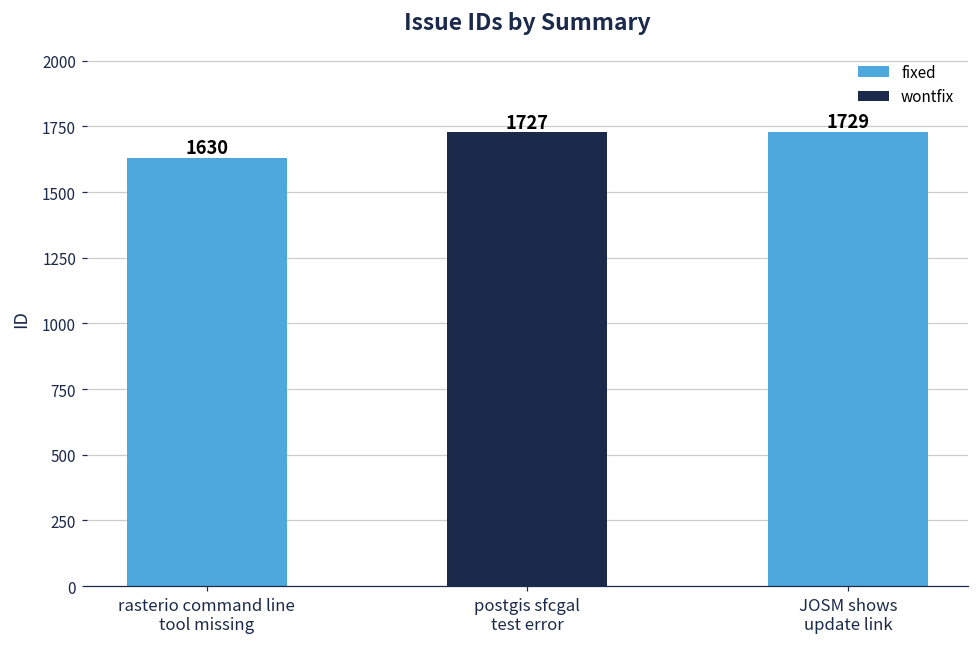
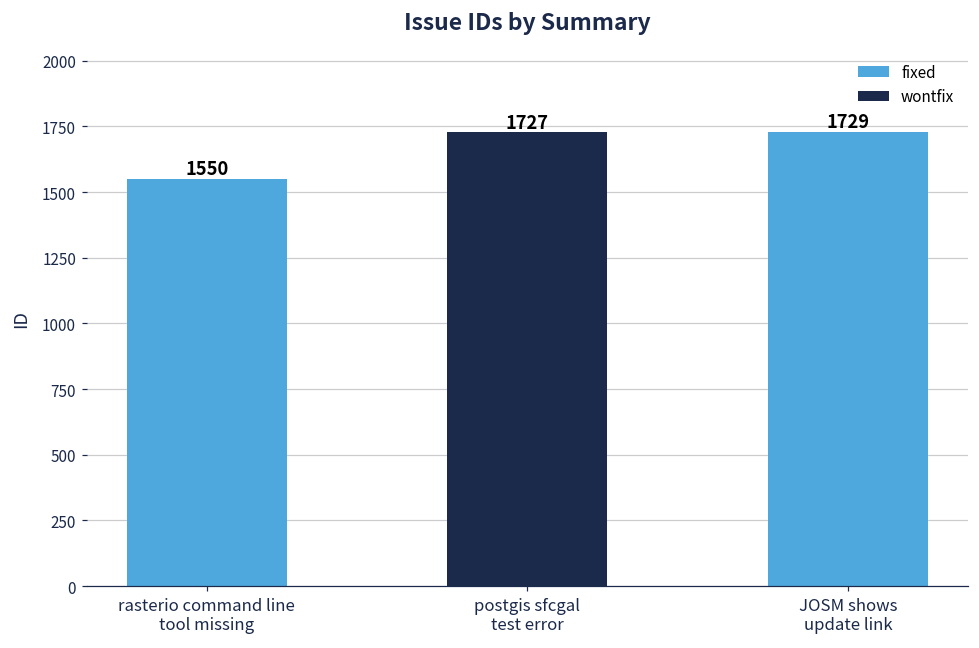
rasterio command line tool missing: 1630 -> 1550
